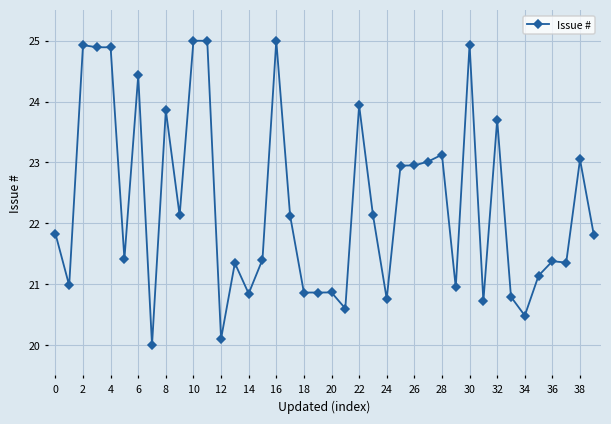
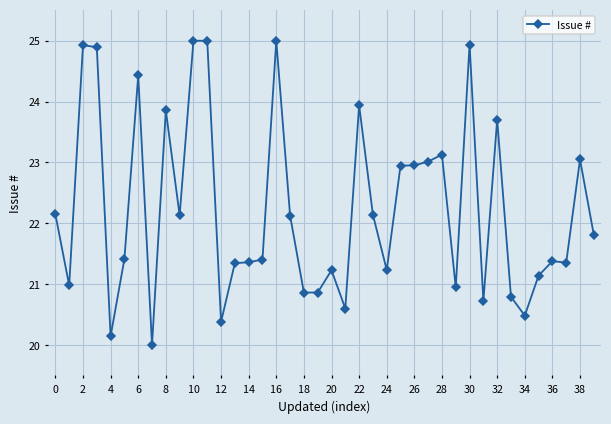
0: 21.8 -> 22.1
4: 24.9 -> 20.1
12: 20.1 -> 20.4
14: 20.8 -> 21.4
20: 20.9 -> 21.2
24: 20.8 -> 21.2
